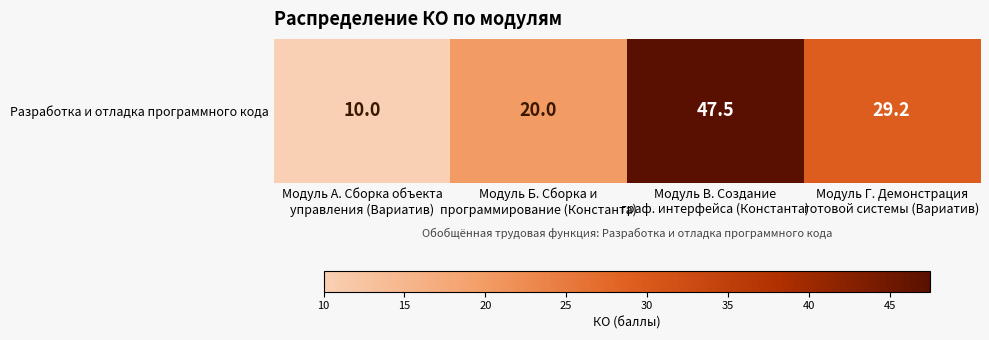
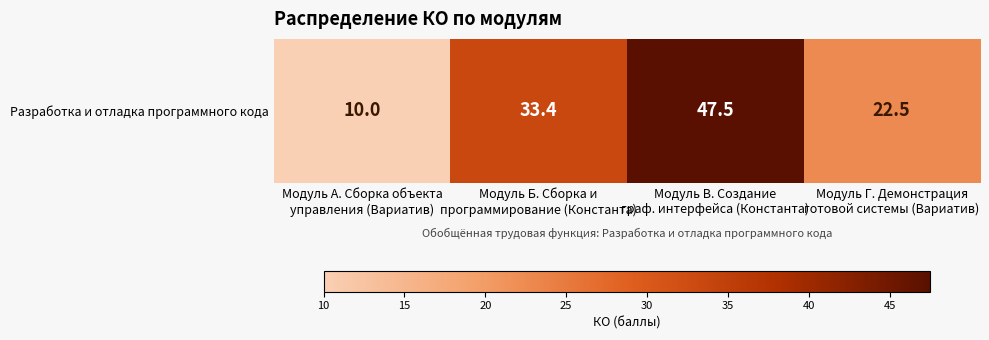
Разработка и отладка программного кода, Модуль Б. Сборка и программирование (Константа): 20.0 -> 33.4
Разработка и отладка программного кода, Модуль Г. Демонстрация готовой системы (Вариатив): 29.2 -> 22.5
